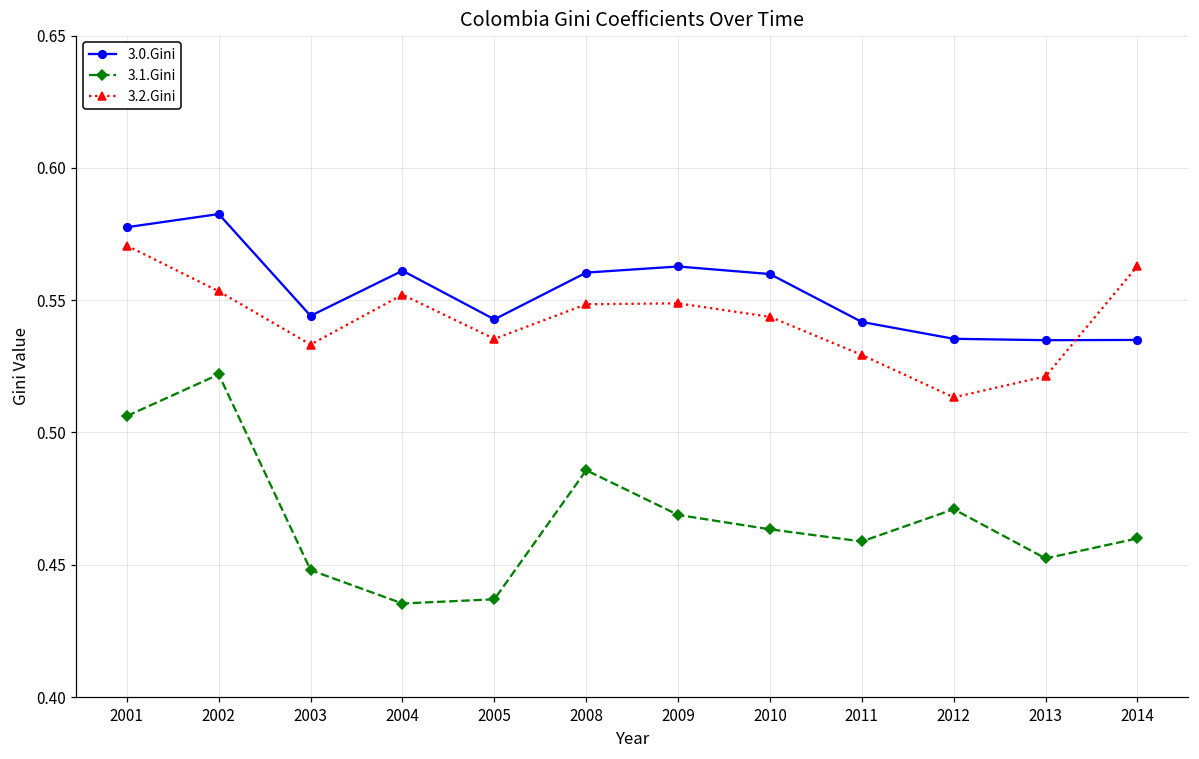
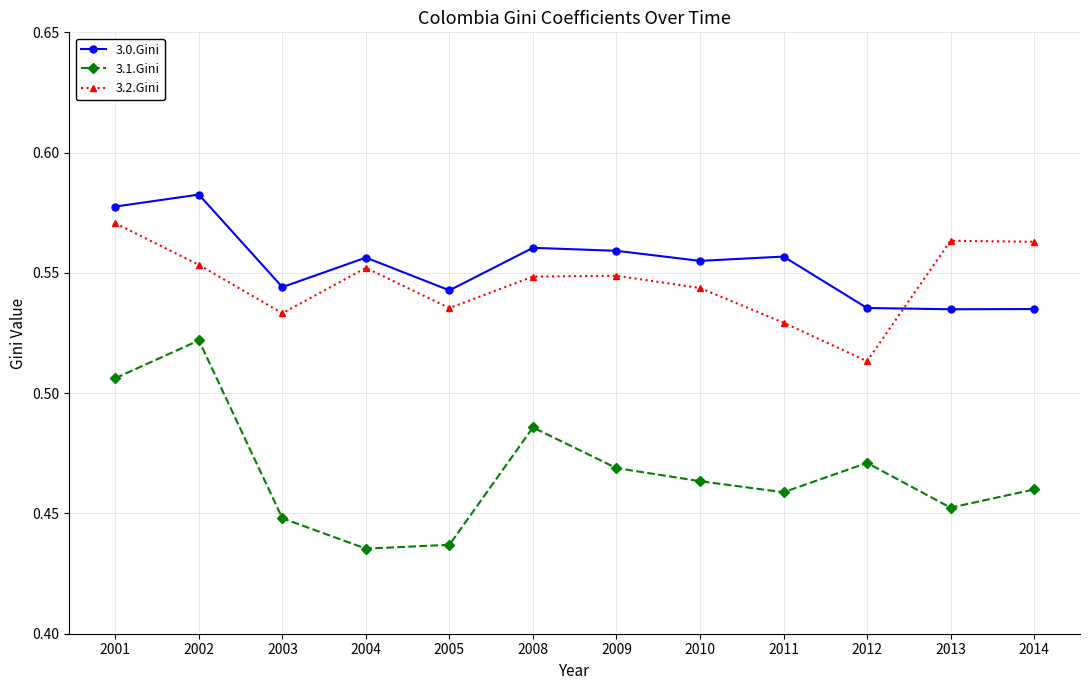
3.0.Gini, 2004: 0.561 -> 0.556
3.0.Gini, 2009: 0.563 -> 0.559
3.0.Gini, 2010: 0.560 -> 0.555
3.0.Gini, 2011: 0.542 -> 0.557
3.2.Gini, 2013: 0.521 -> 0.563
